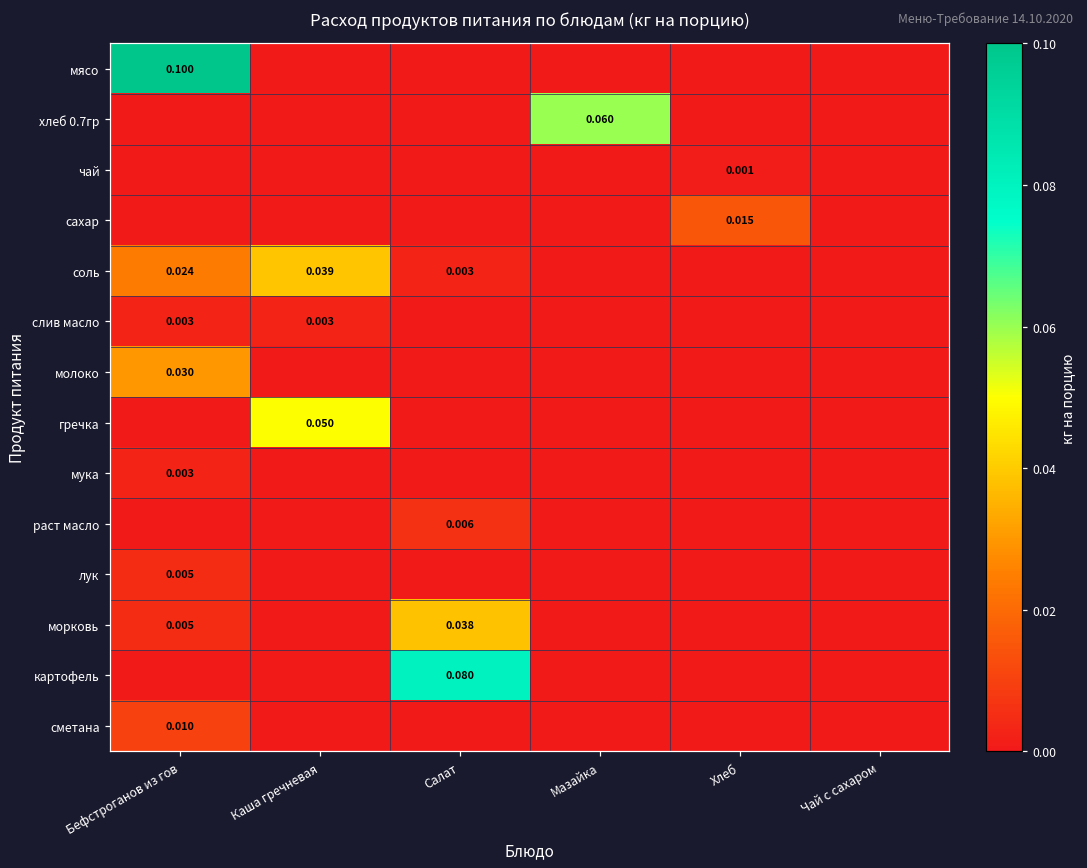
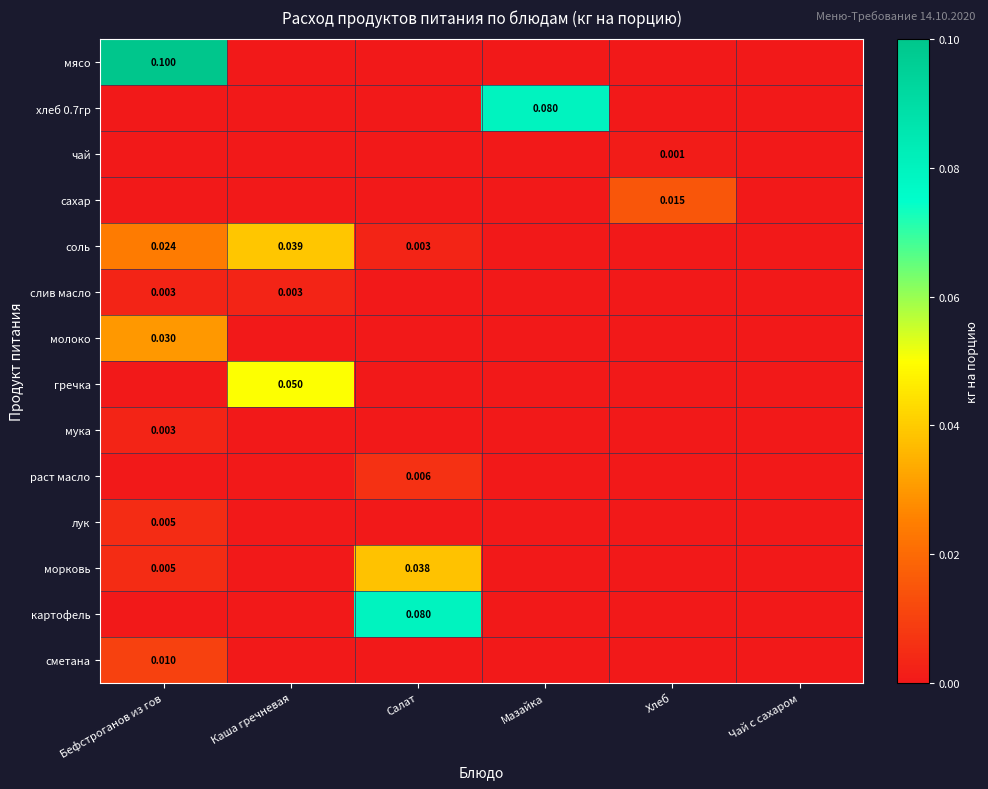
хлеб 0.7гр, Мазайка: 0.060 -> 0.080
